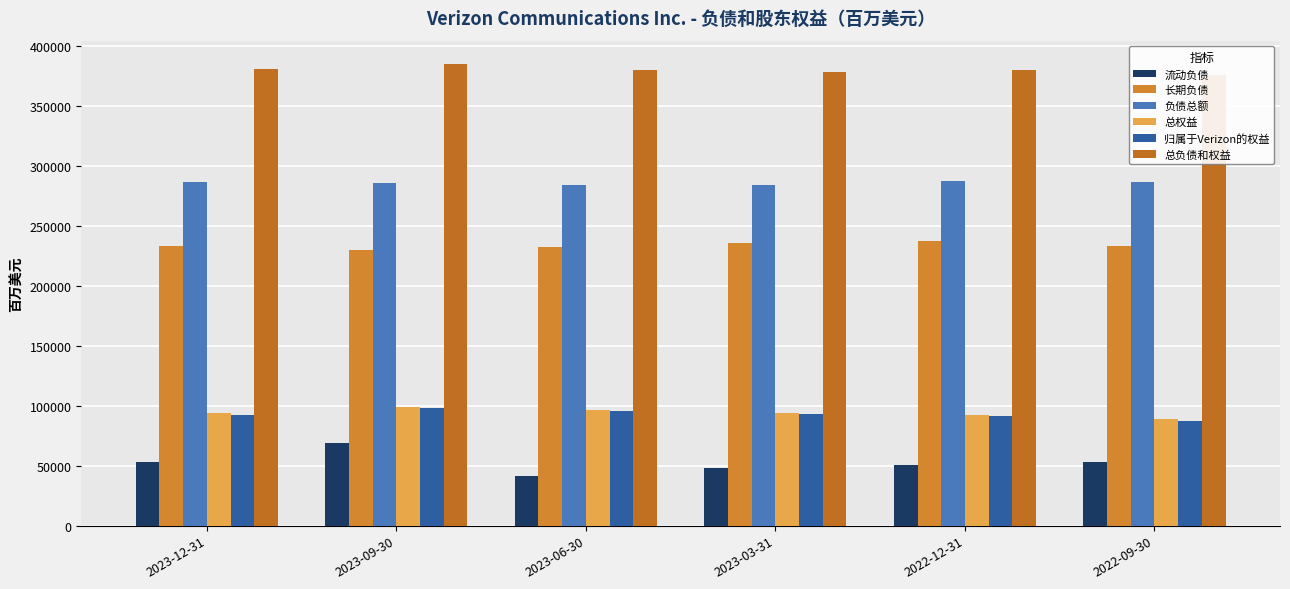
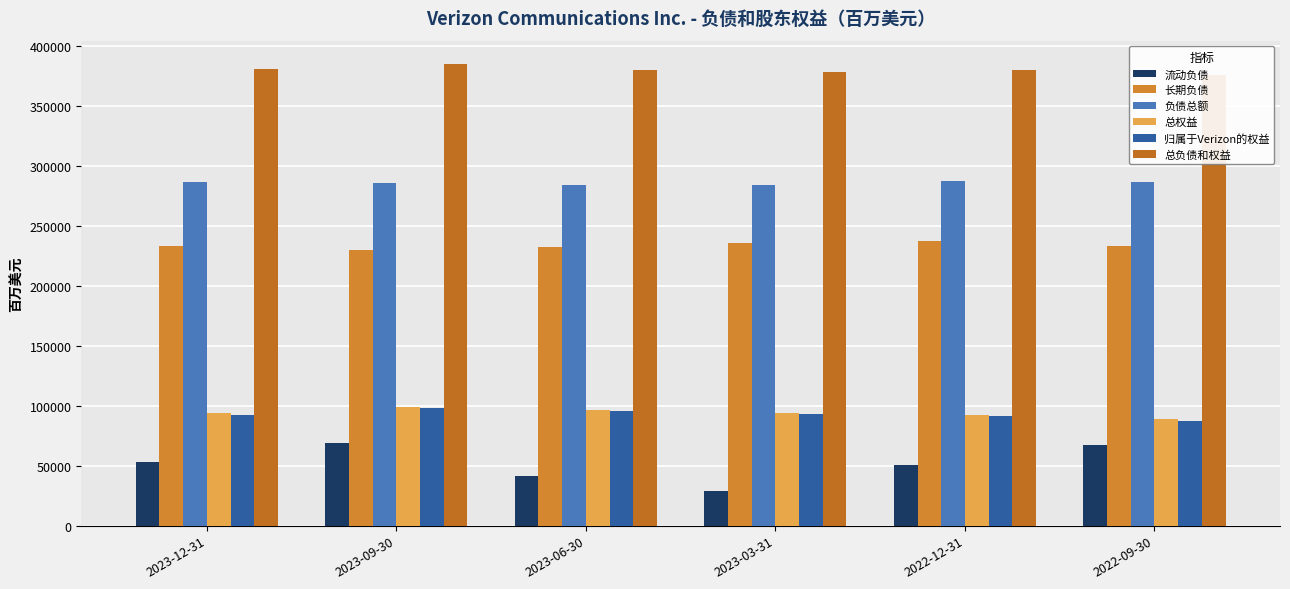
流动负债, 2023-03-31: 48000 -> 29000
流动负债, 2022-09-30: 53000 -> 67000
